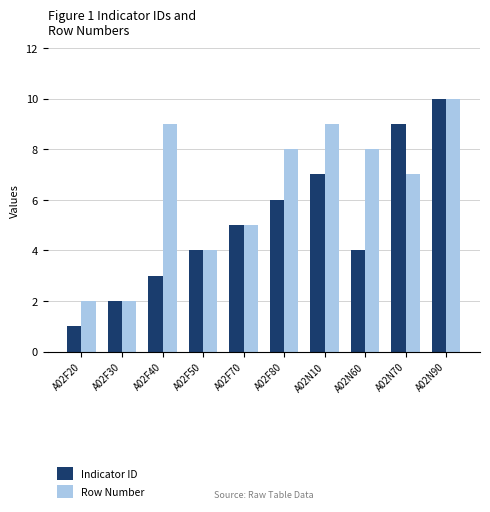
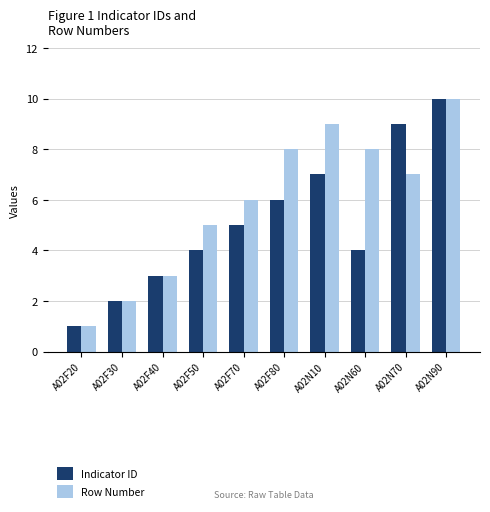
Row Number, A02F20: 2 -> 1
Row Number, A02F40: 9 -> 3
Row Number, A02F50: 4 -> 5
Row Number, A02F70: 5 -> 6
